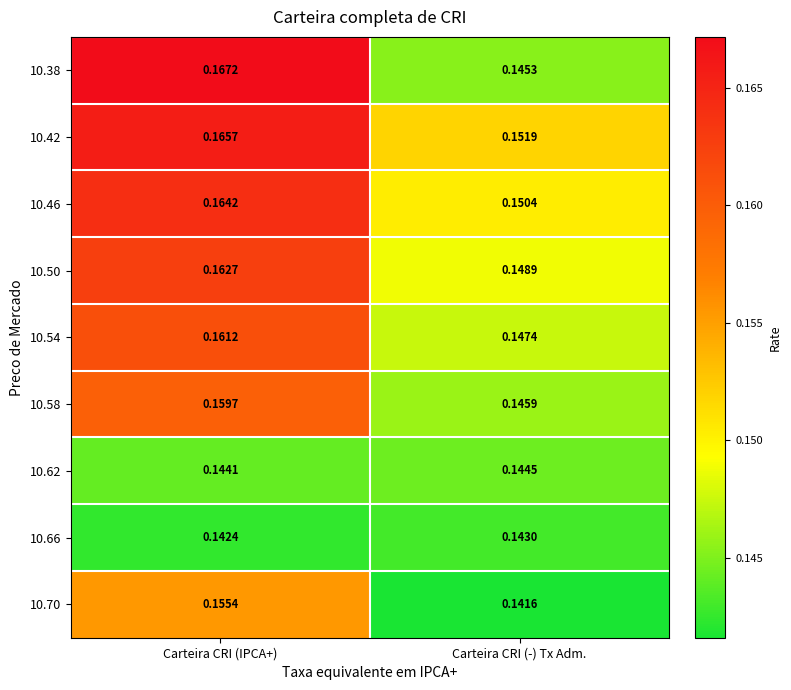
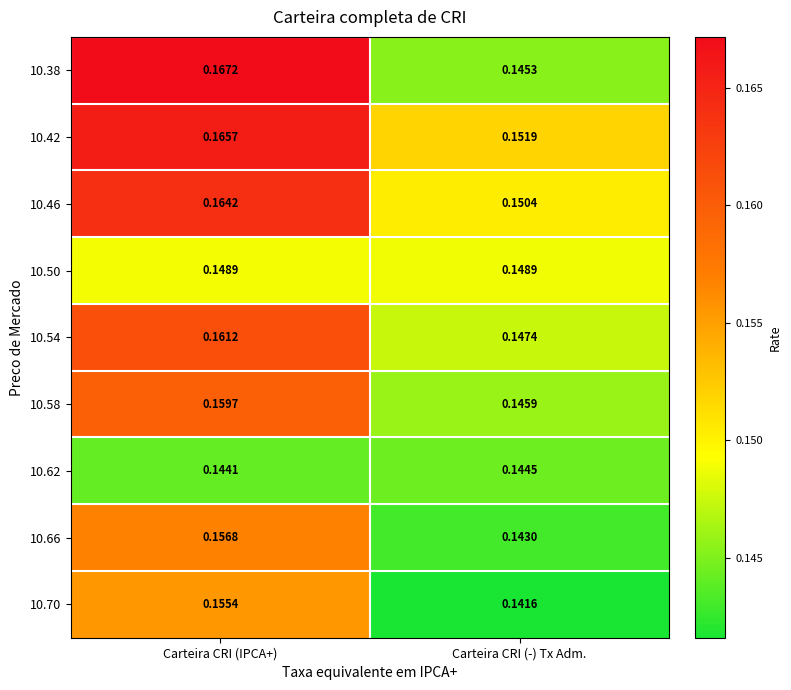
10.50, Carteira CRI (IPCA+): 0.1627 -> 0.1489
10.66, Carteira CRI (IPCA+): 0.1424 -> 0.1568
